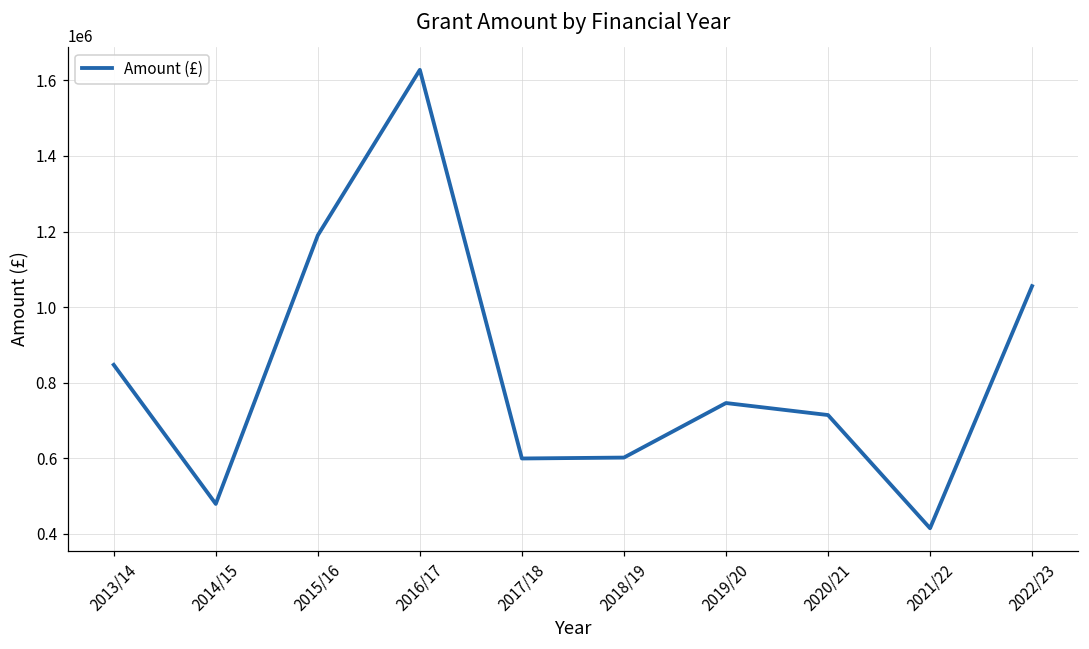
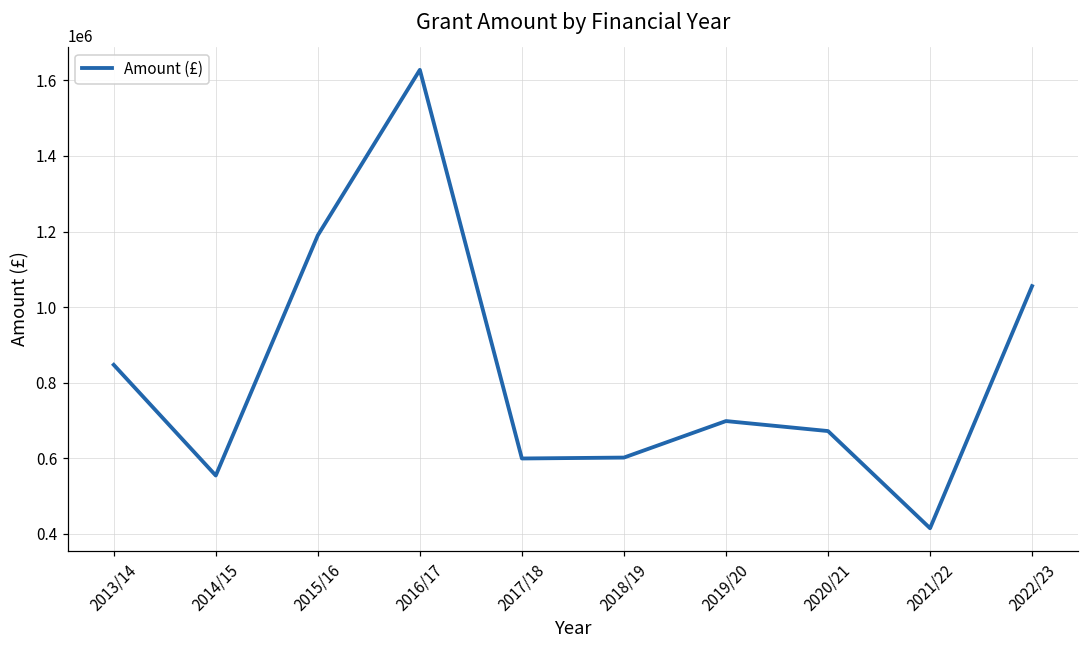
2014/15: 480000 -> 550000
2019/20: 750000 -> 700000
2020/21: 710000 -> 670000
